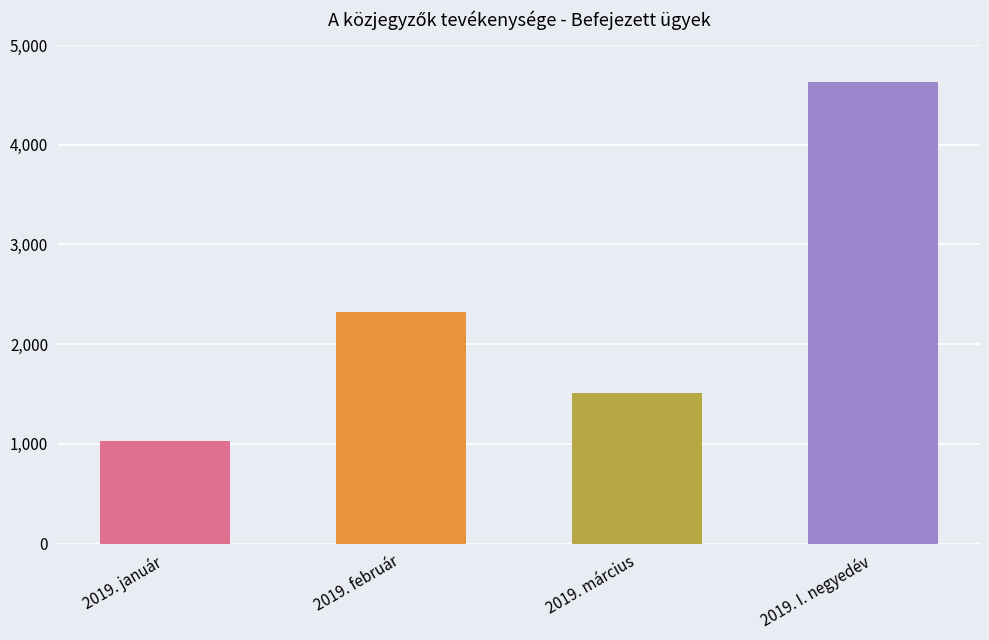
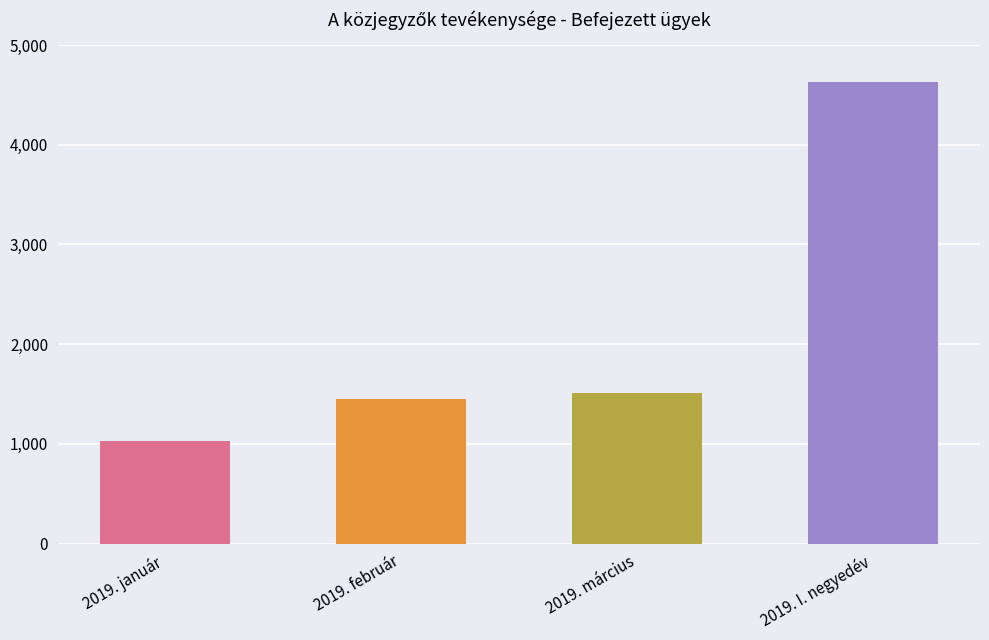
2019. február: 2,300 -> 1,500
